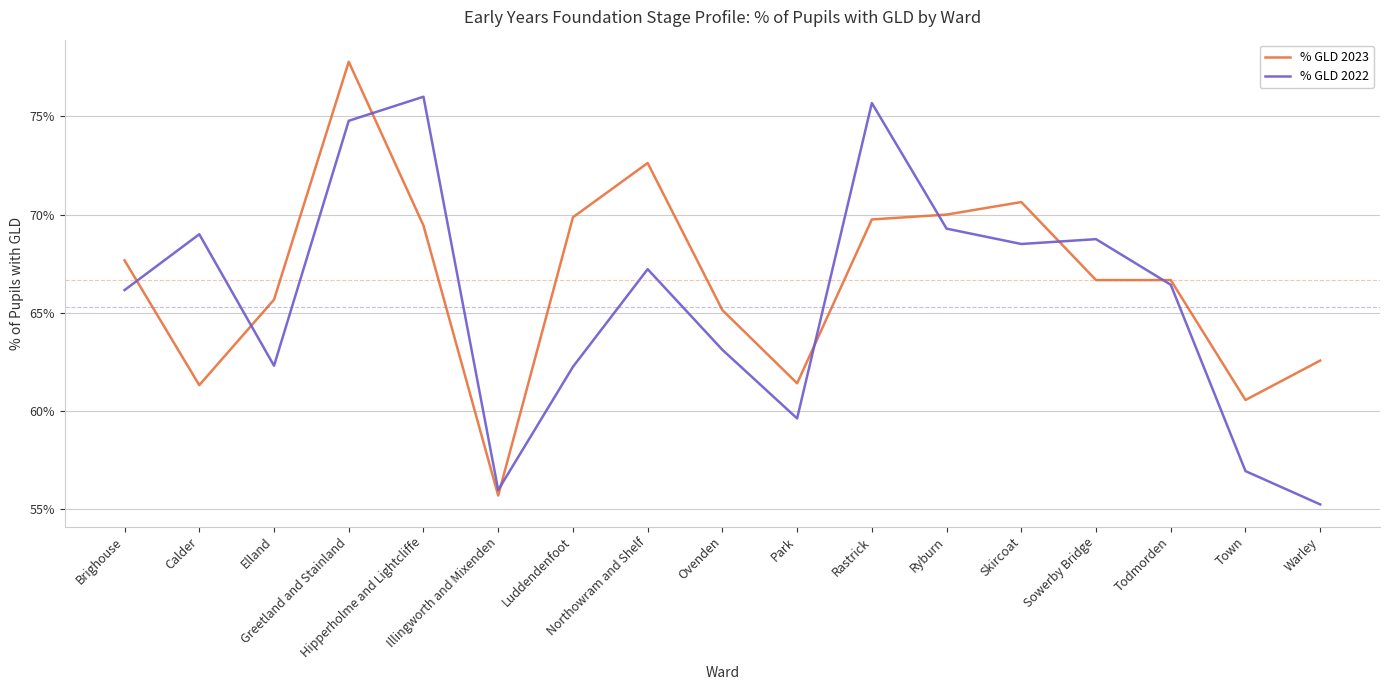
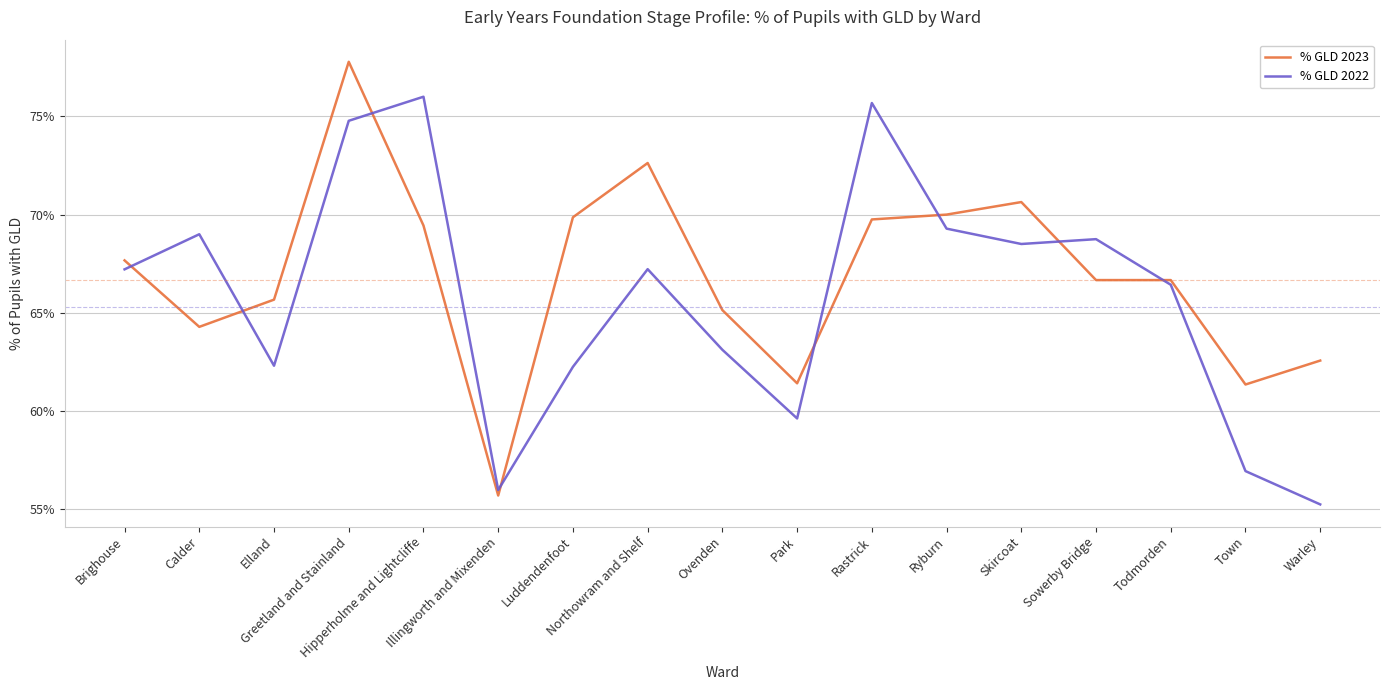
% GLD 2022, Brighouse: 66.2% -> 67.2%
% GLD 2023, Calder: 61.3% -> 64.3%
% GLD 2023, Town: 60.6% -> 61.4%
